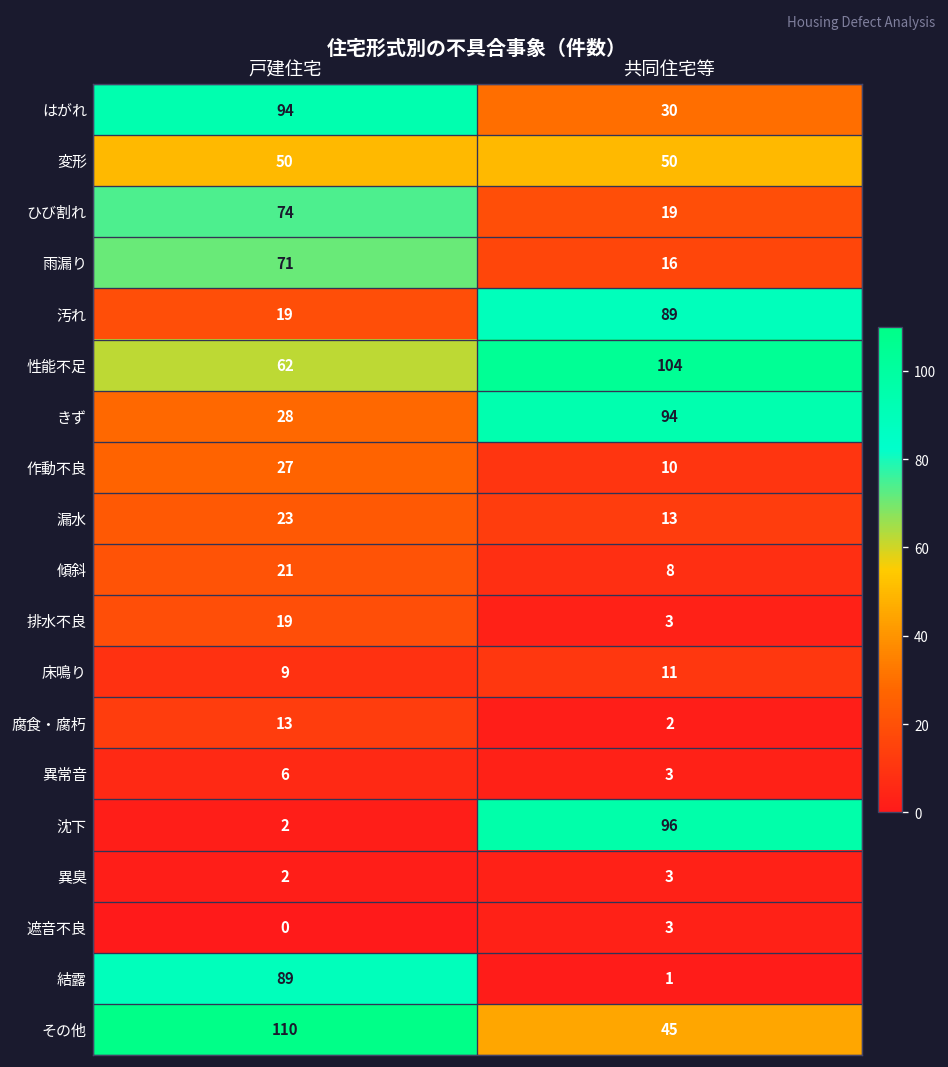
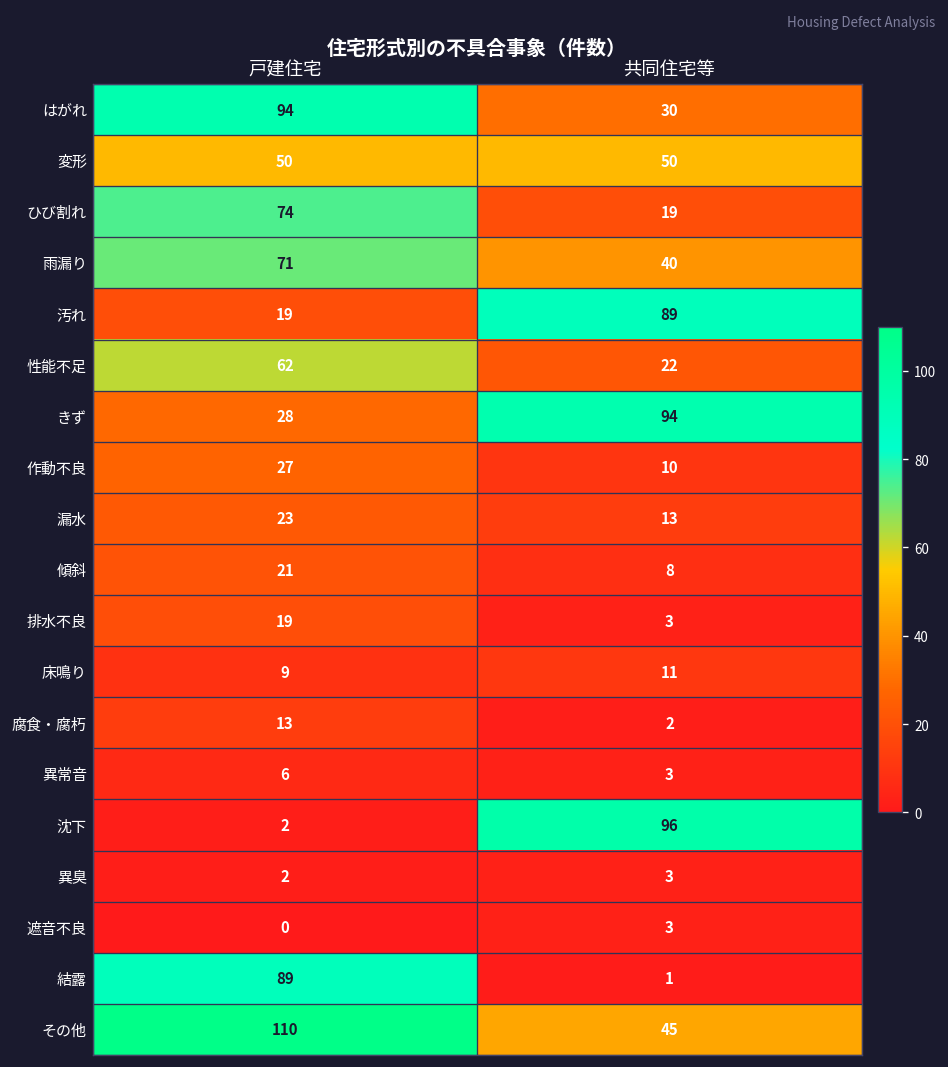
雨漏り, 共同住宅等: 16 -> 40
性能不足, 共同住宅等: 104 -> 22
